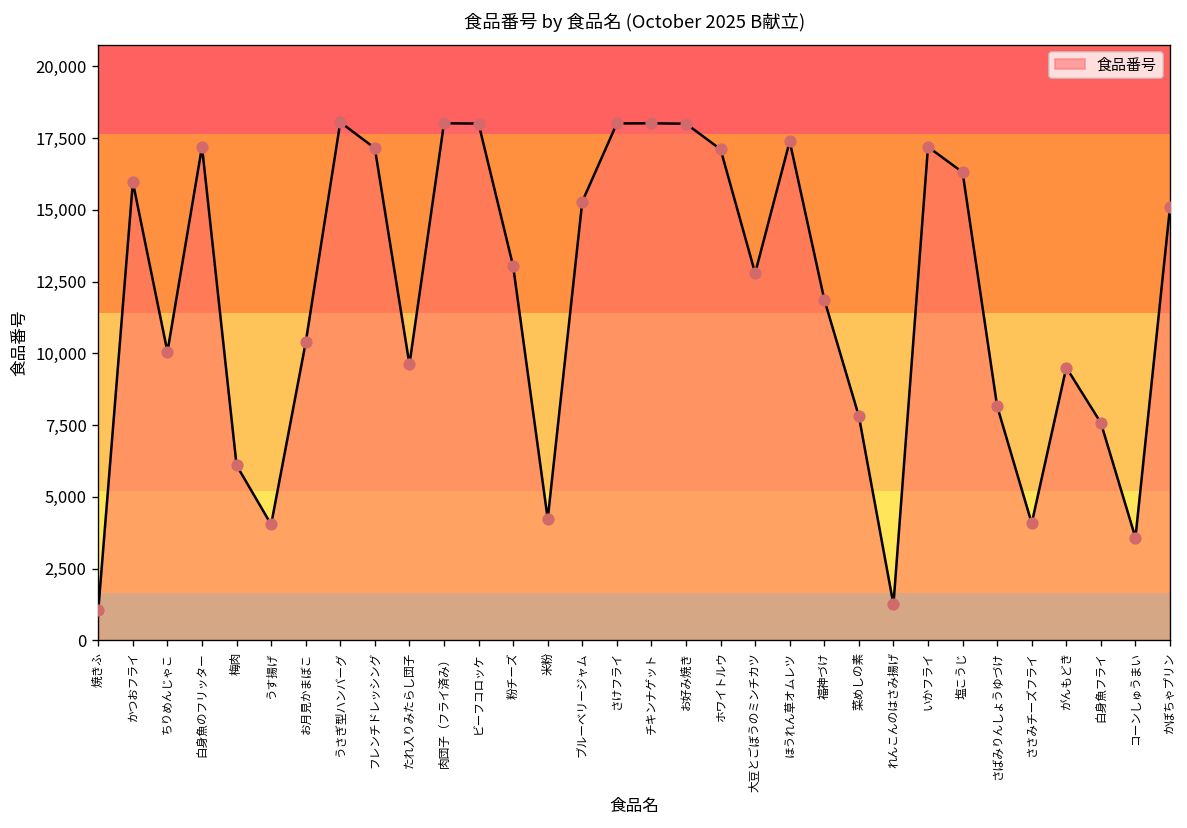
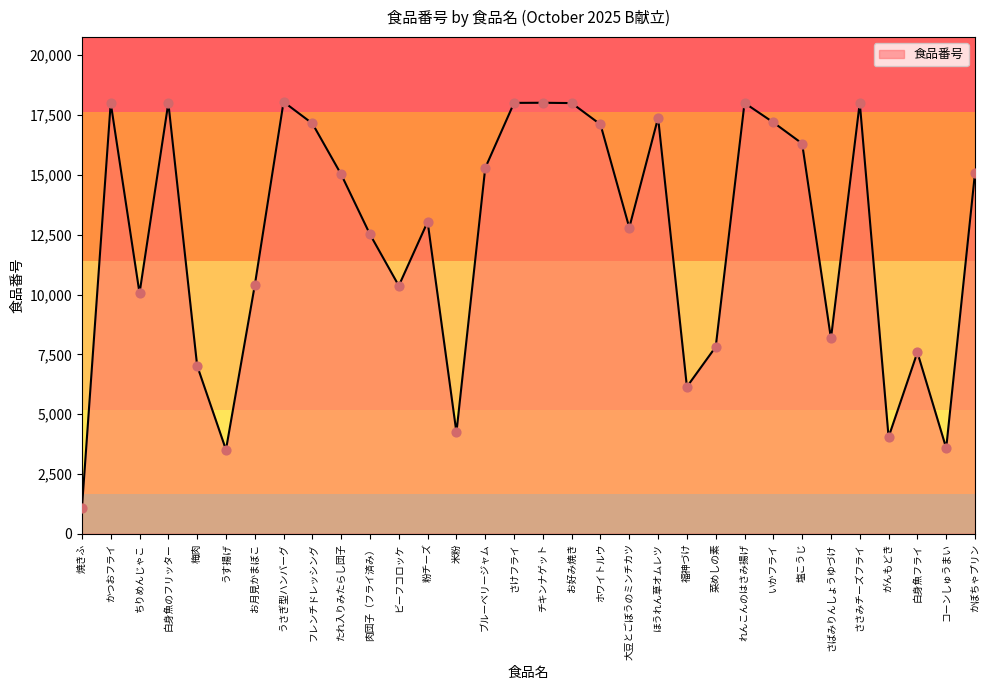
かつおフライ: 16,000 -> 18,000
白身魚のフリッター: 17,200 -> 18,000
梅肉: 6,100 -> 7,000
うす揚げ: 4,000 -> 3,500
たれ入りみたらし団子: 9,600 -> 15,000
肉団子（フライ済み）: 18,000 -> 12,500
ビーフコロッケ: 18,000 -> 10,400
福神づけ: 11,900 -> 6,100
れんこんのはさみ揚げ: 1,300 -> 18,000
ささみチーズフライ: 4,100 -> 18,000
がんもどき: 9,500 -> 4,000
